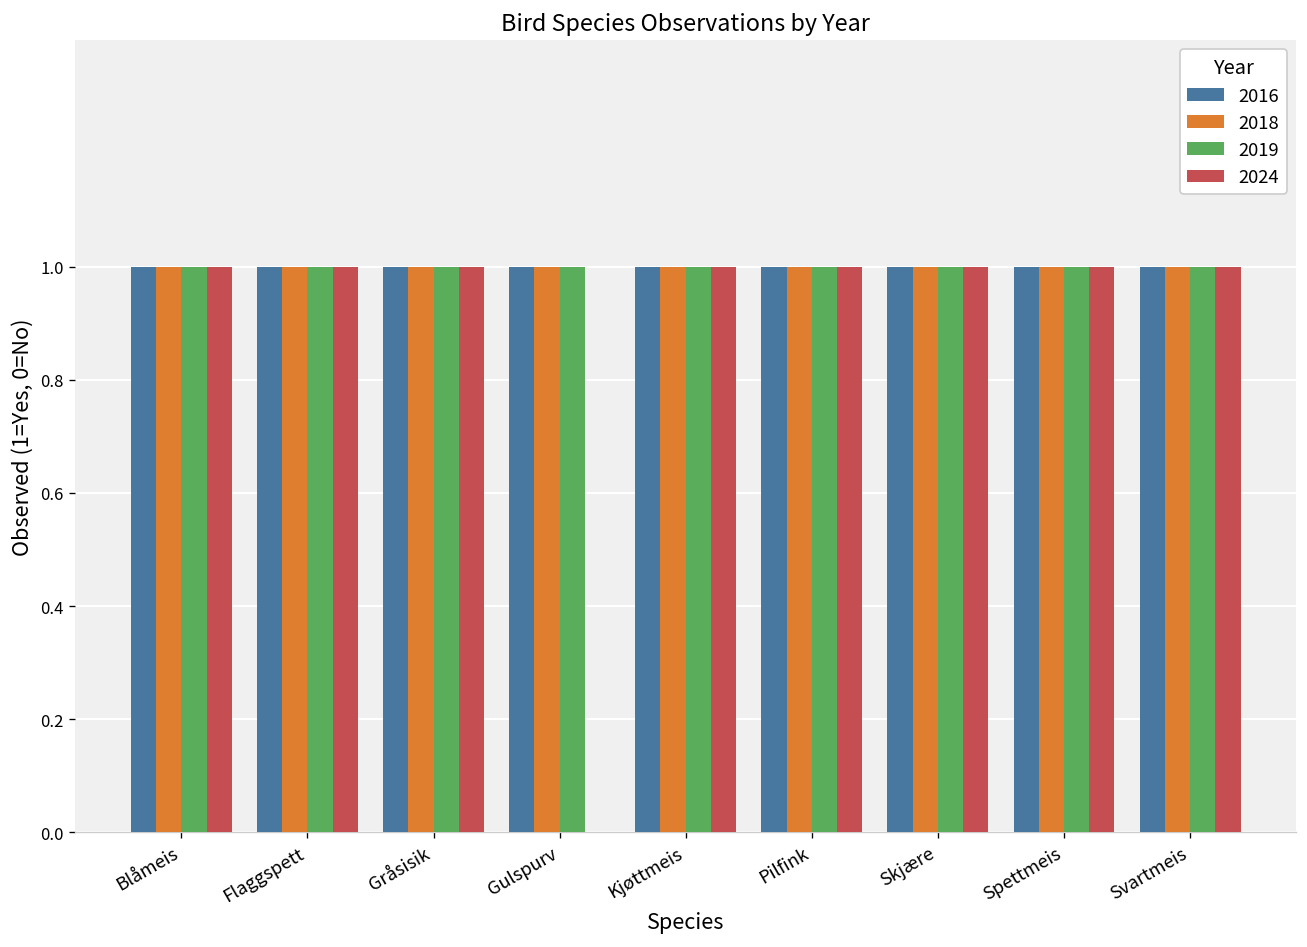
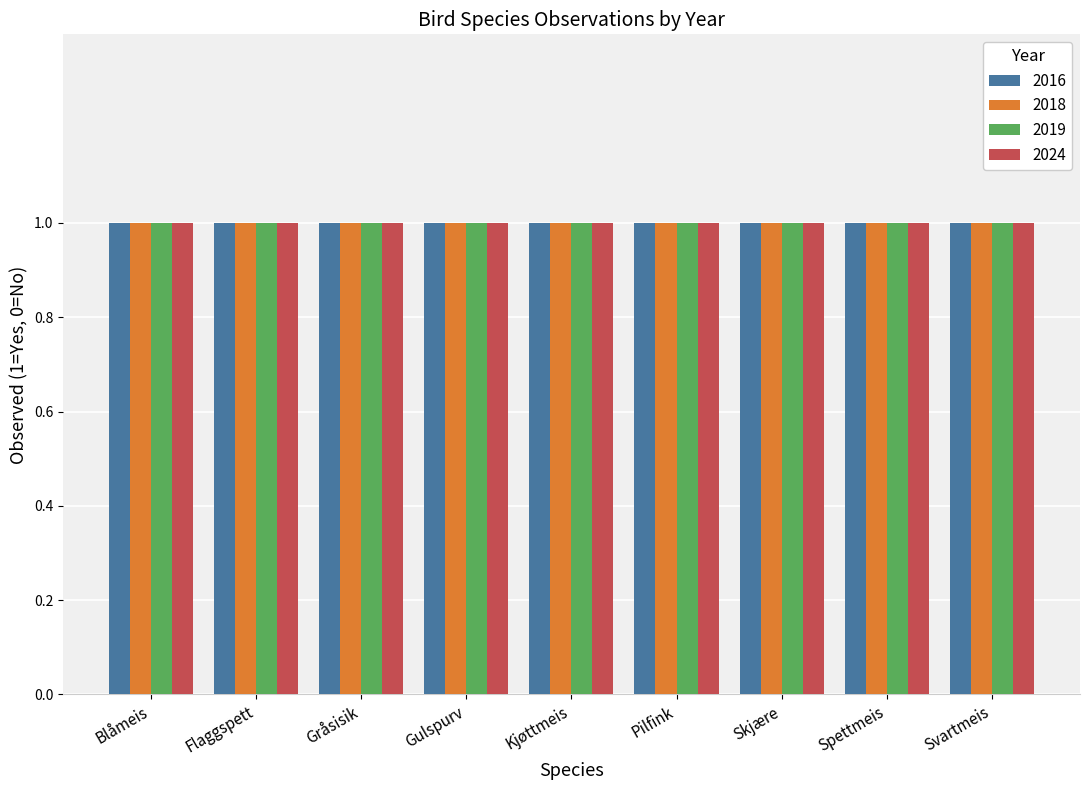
2024, Gulspurv: 0 -> 1
